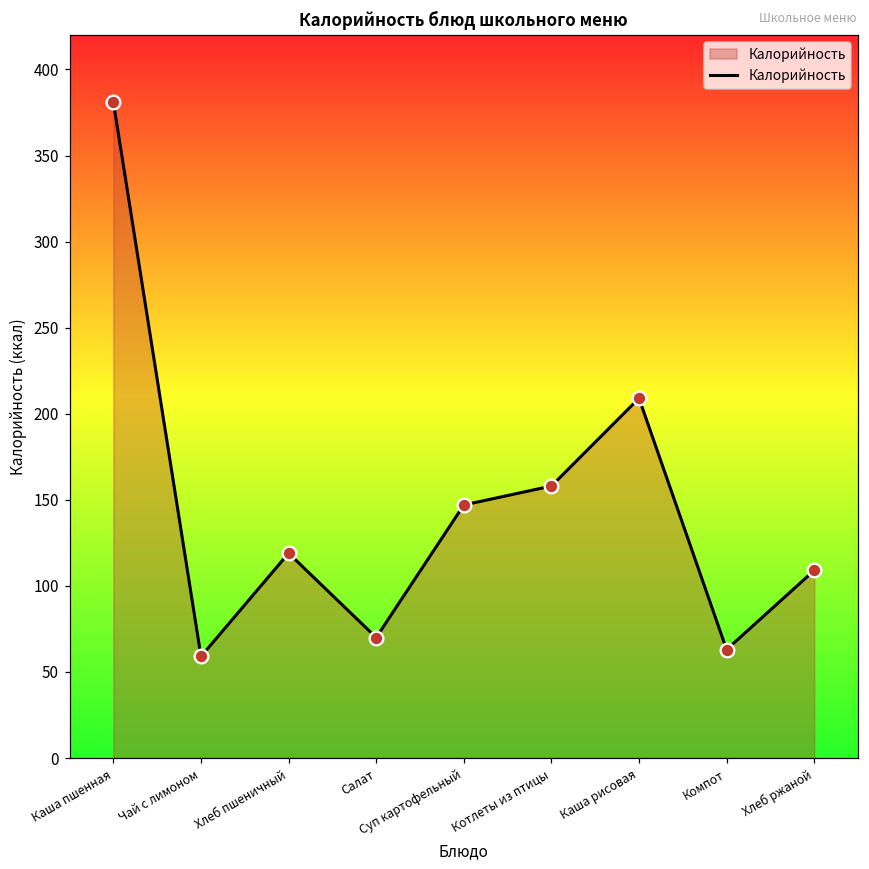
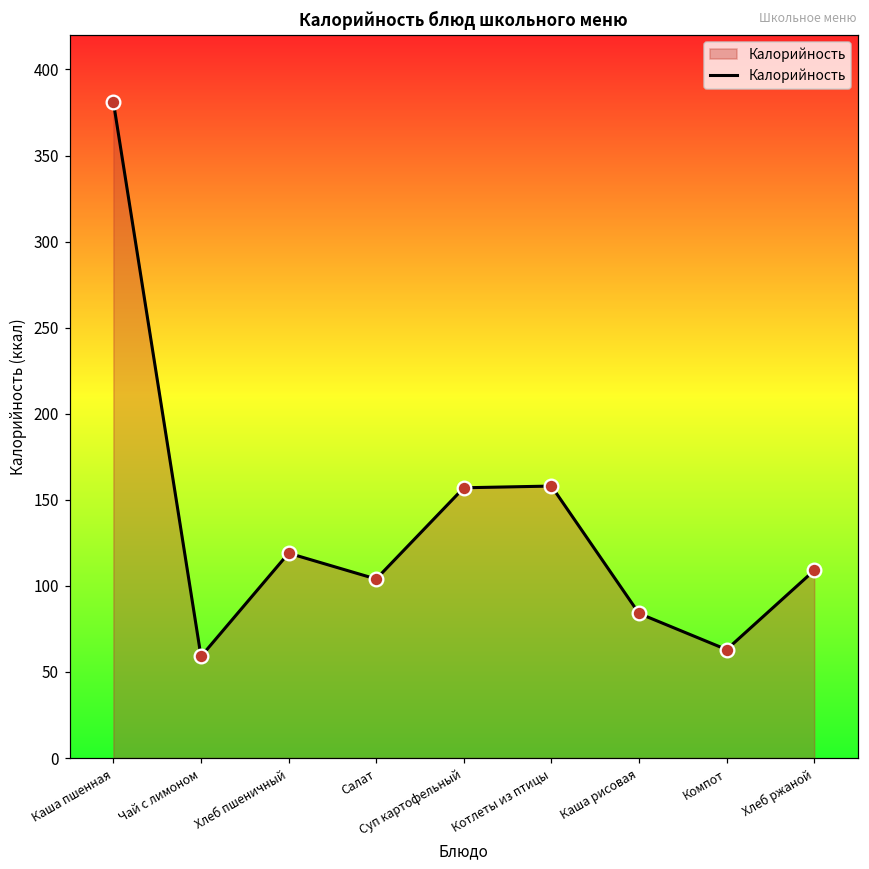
Салат: 70 -> 104
Суп картофельный: 147 -> 157
Каша рисовая: 209 -> 84
